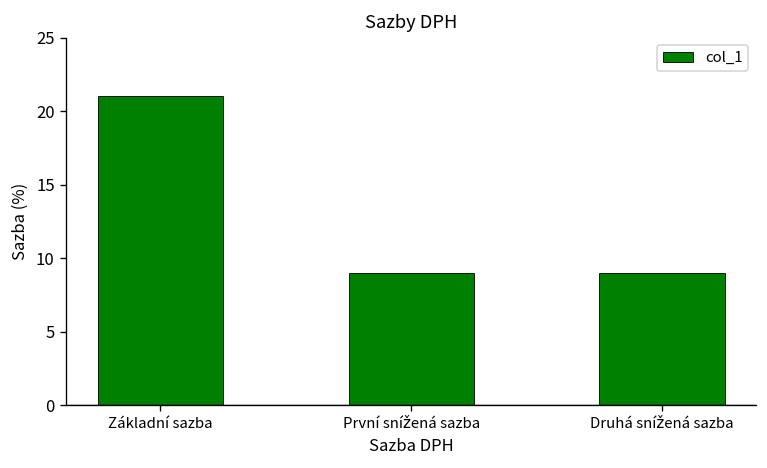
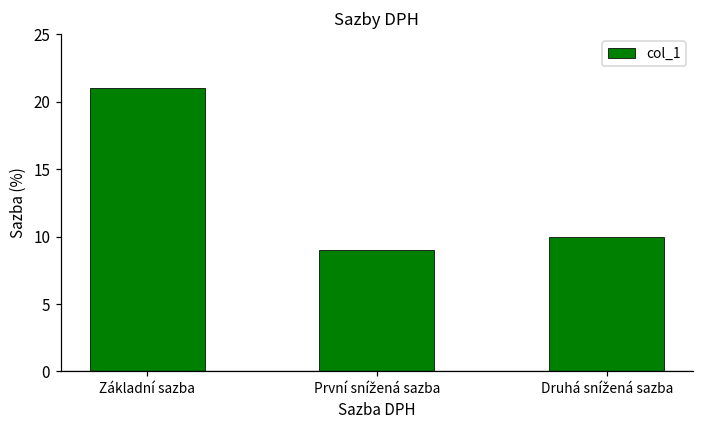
Druhá snížená sazba: 9 -> 10
